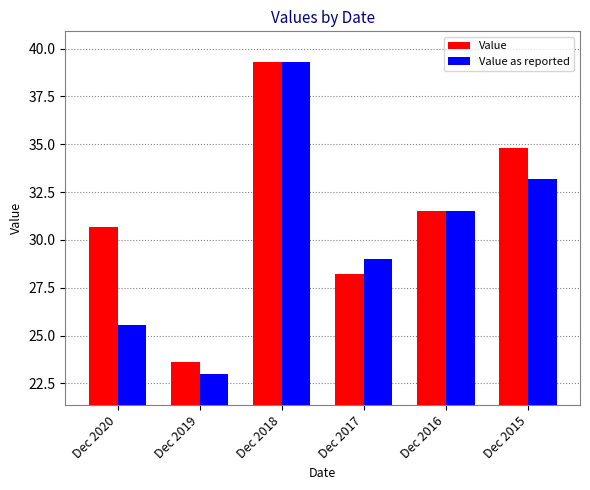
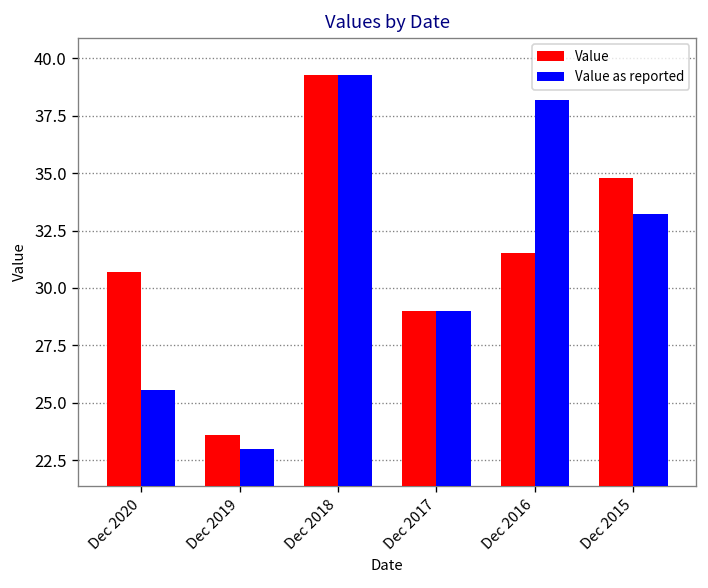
Value, Dec 2017: 28.2 -> 29.0
Value as reported, Dec 2016: 31.5 -> 38.2
